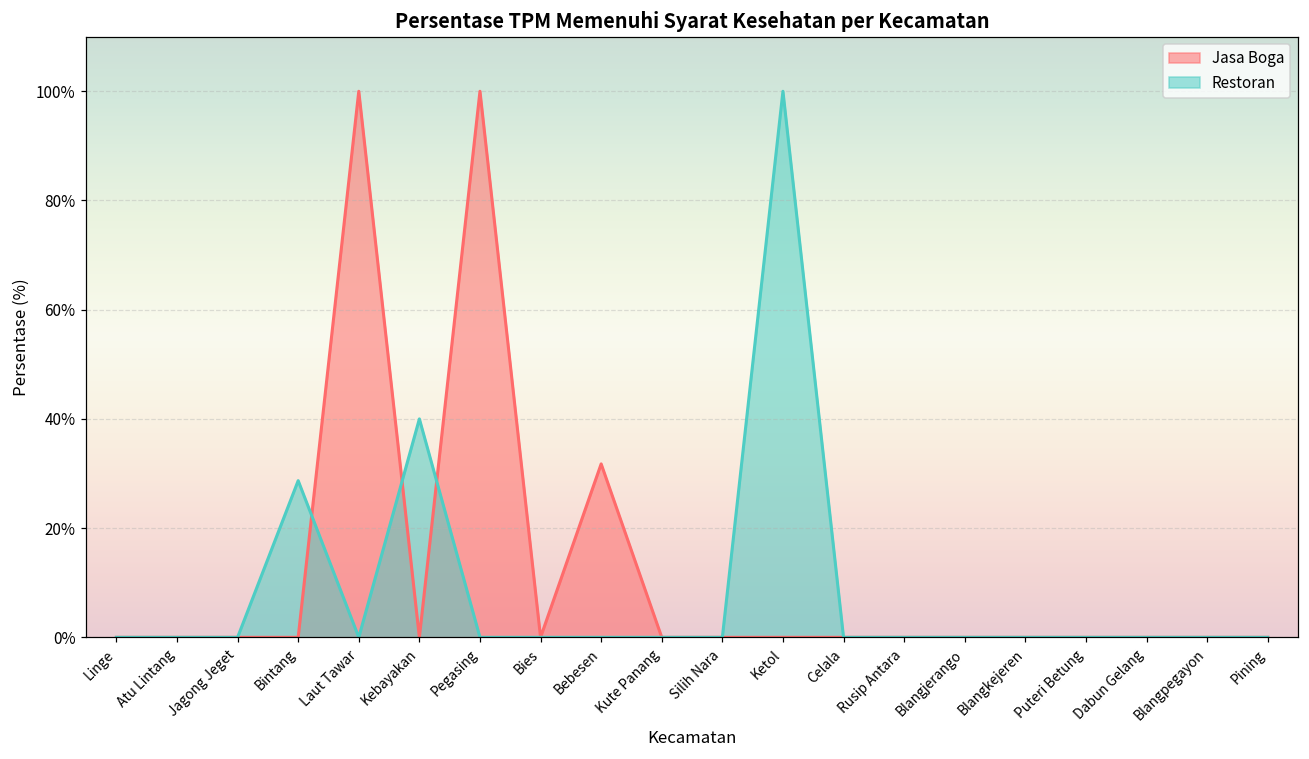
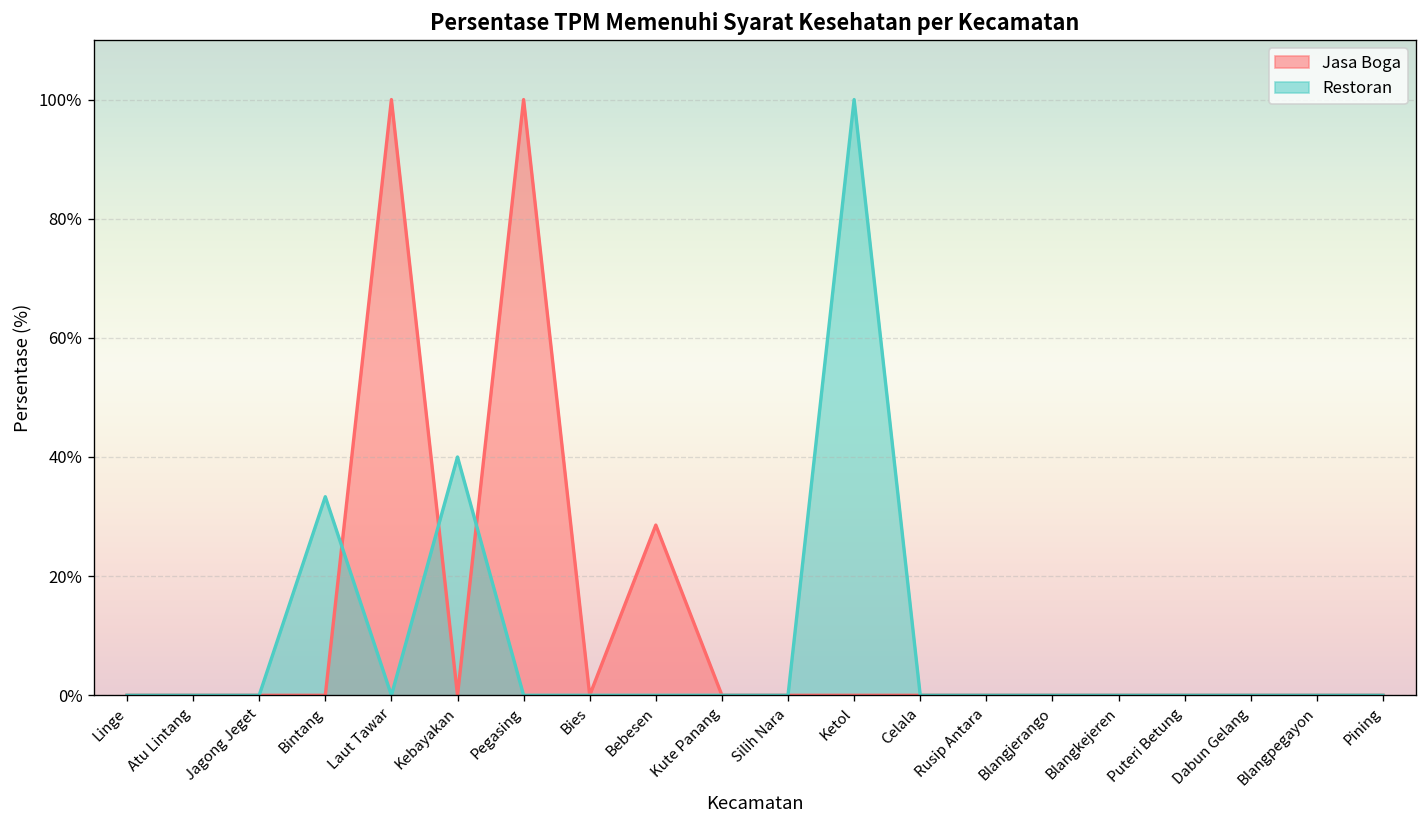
Restoran, Bintang: 29% -> 33%
Jasa Boga, Bebesen: 32% -> 29%
